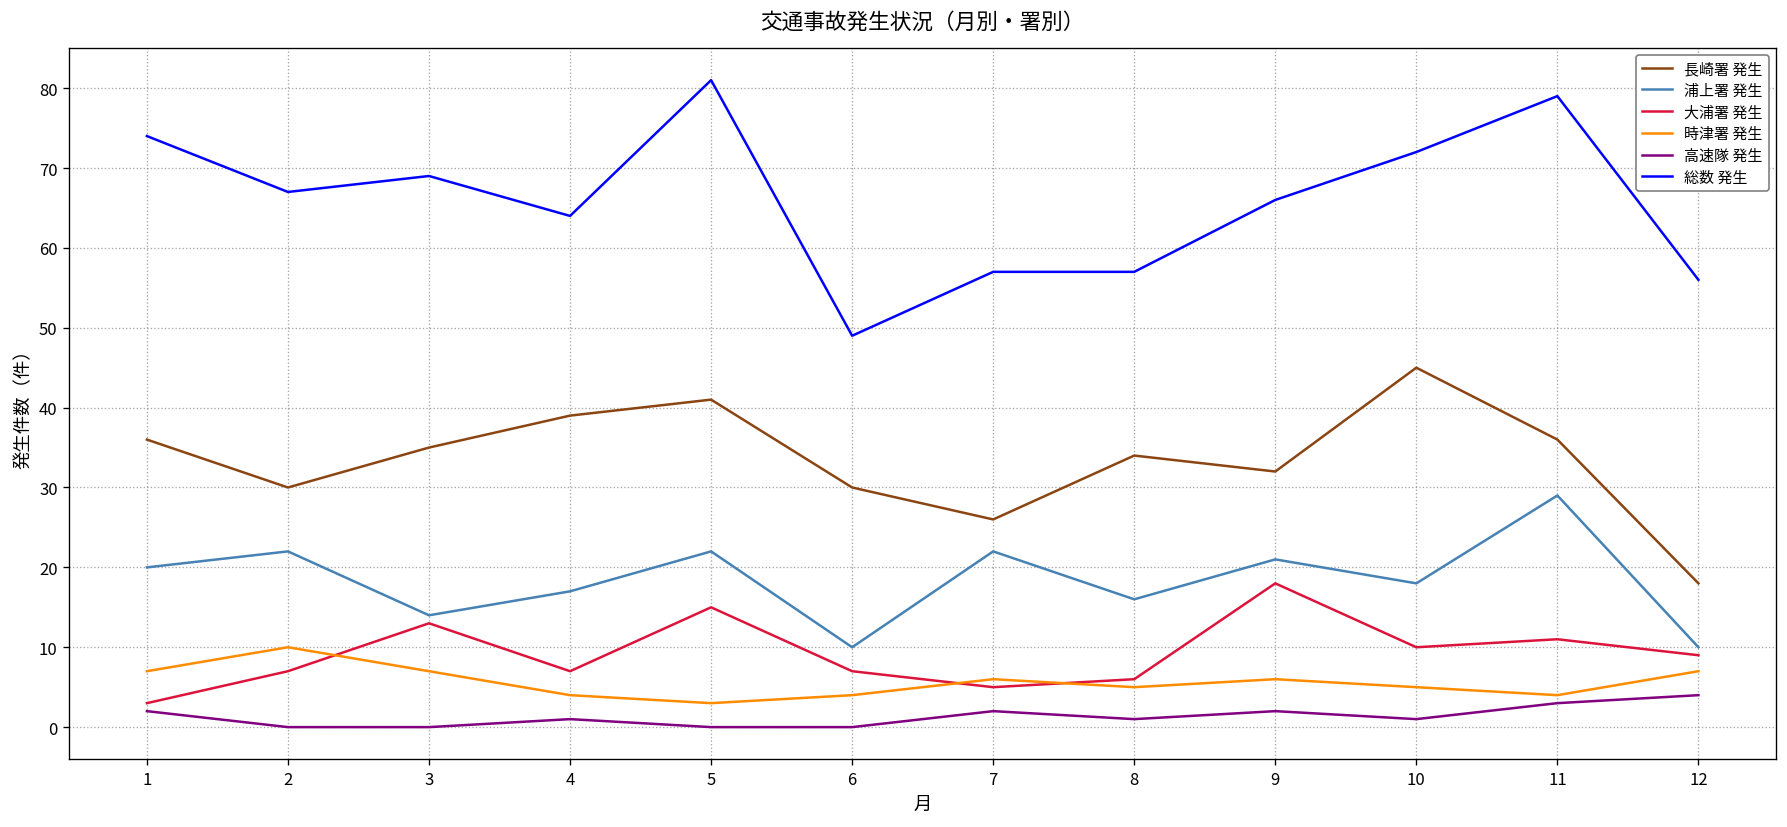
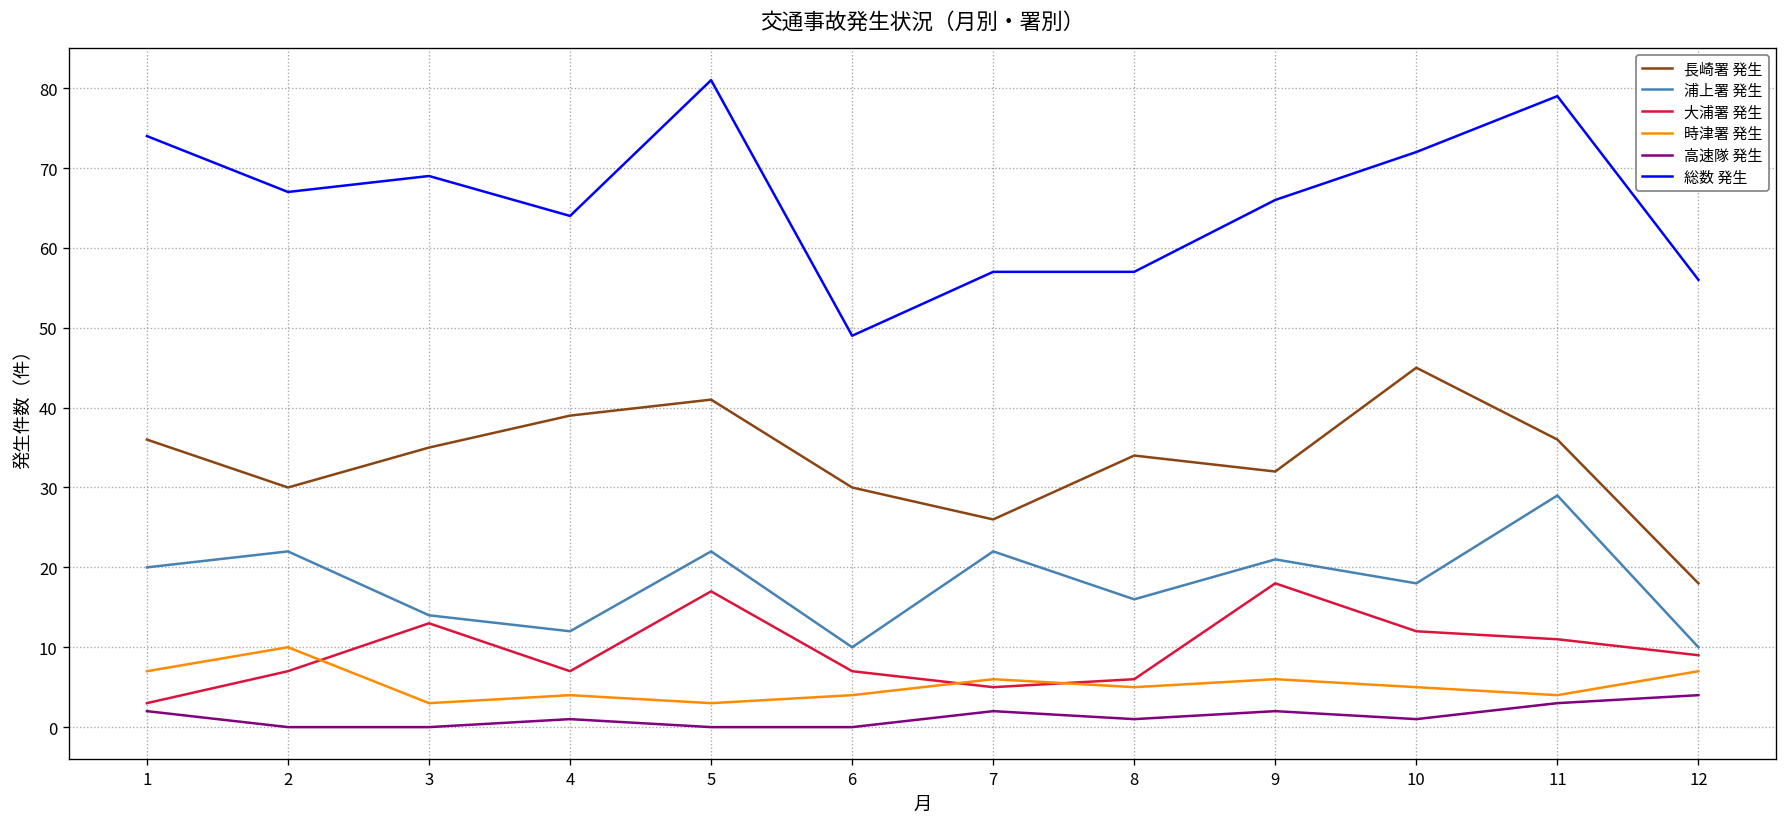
時津署 発生, 3: 7 -> 3
浦上署 発生, 4: 17 -> 12
大浦署 発生, 5: 15 -> 17
大浦署 発生, 10: 10 -> 12
